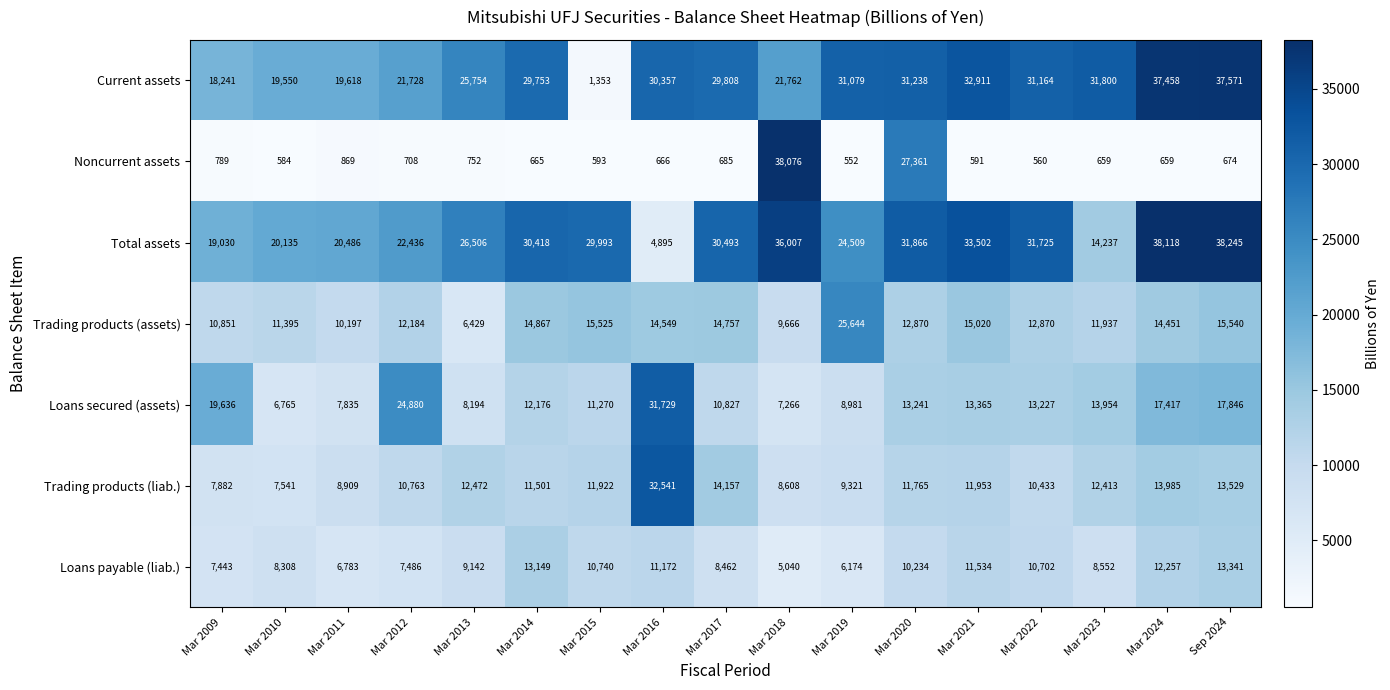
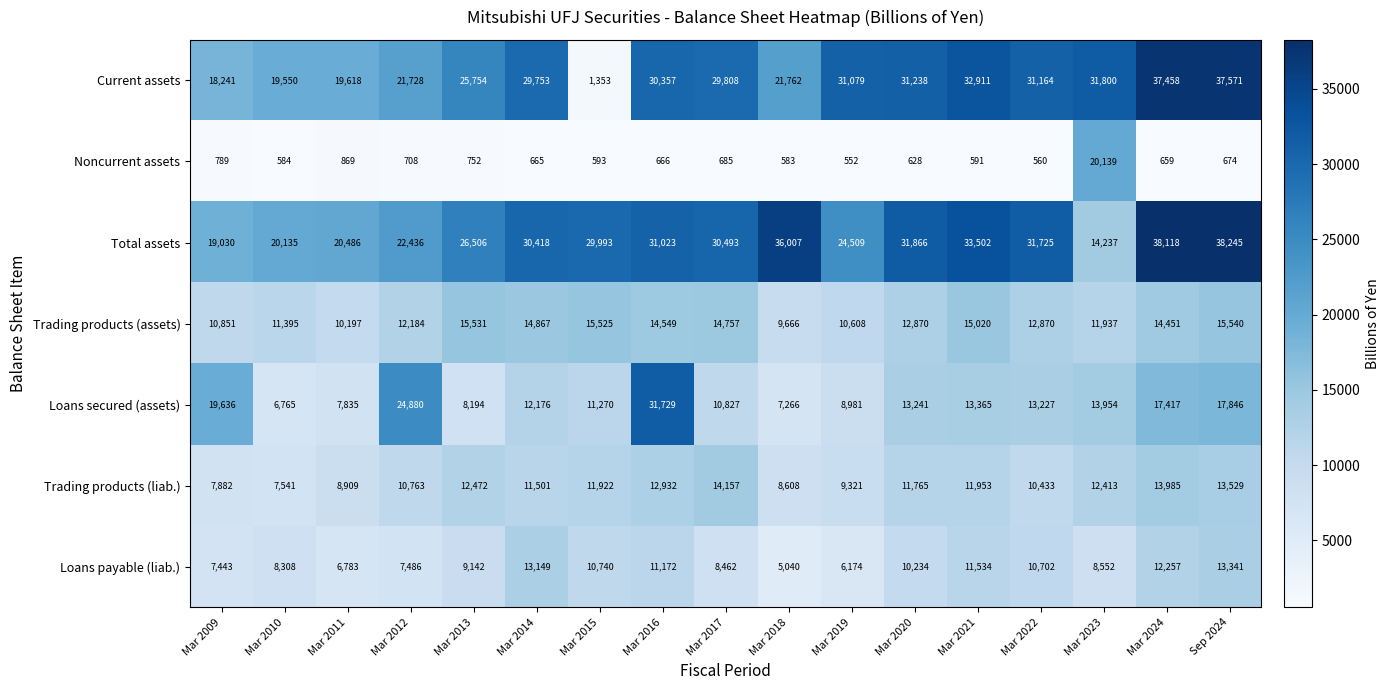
Noncurrent assets, Mar 2018: 38,076 -> 583
Noncurrent assets, Mar 2020: 27,361 -> 628
Noncurrent assets, Mar 2023: 659 -> 20,139
Total assets, Mar 2016: 4,895 -> 31,023
Trading products (assets), Mar 2013: 6,429 -> 15,531
Trading products (assets), Mar 2019: 25,644 -> 10,608
Trading products (liab.), Mar 2016: 32,541 -> 12,932
